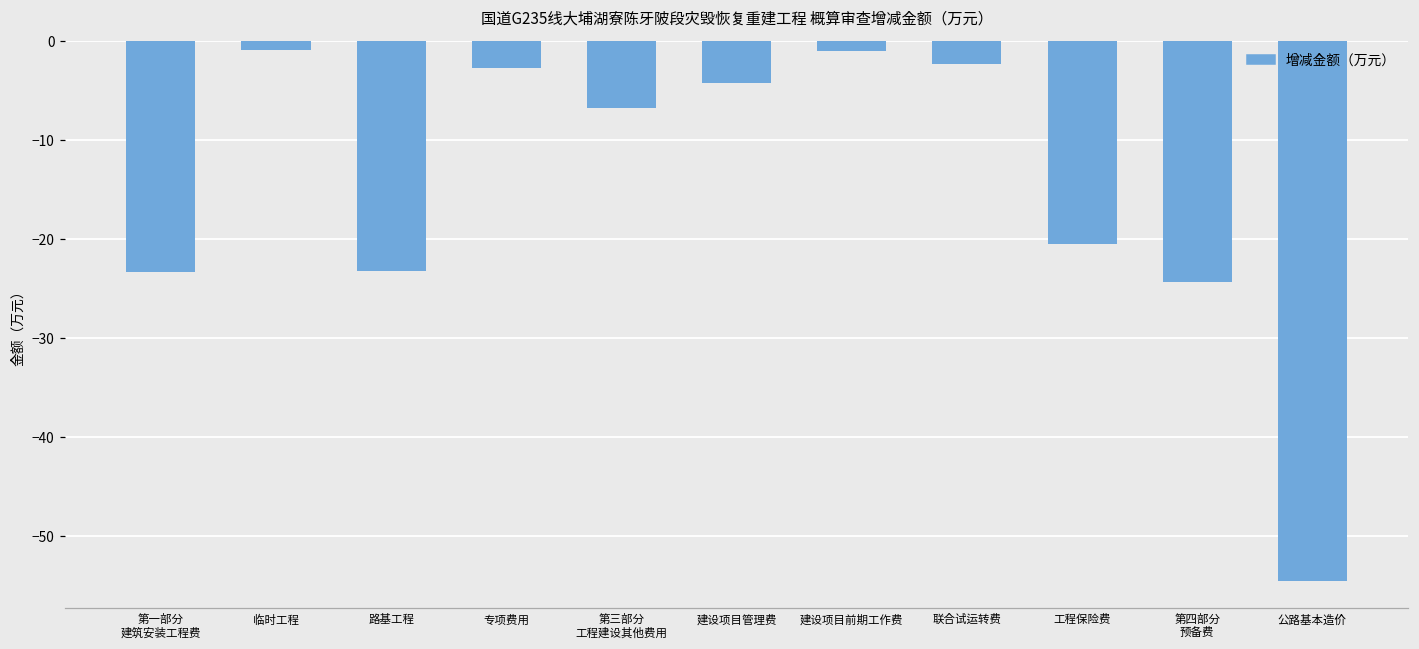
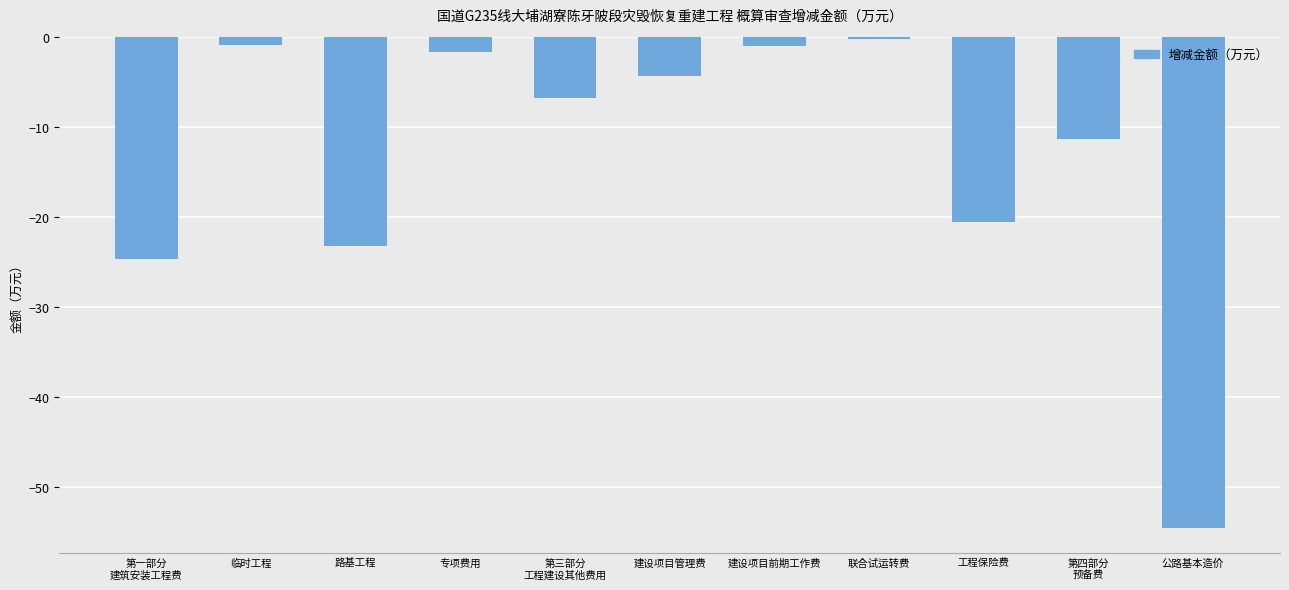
第一部分 建筑安装工程费: -23 -> -25
专项费用: -3 -> -2
联合试运转费: -2 -> 0
第四部分 预备费: -24 -> -11
